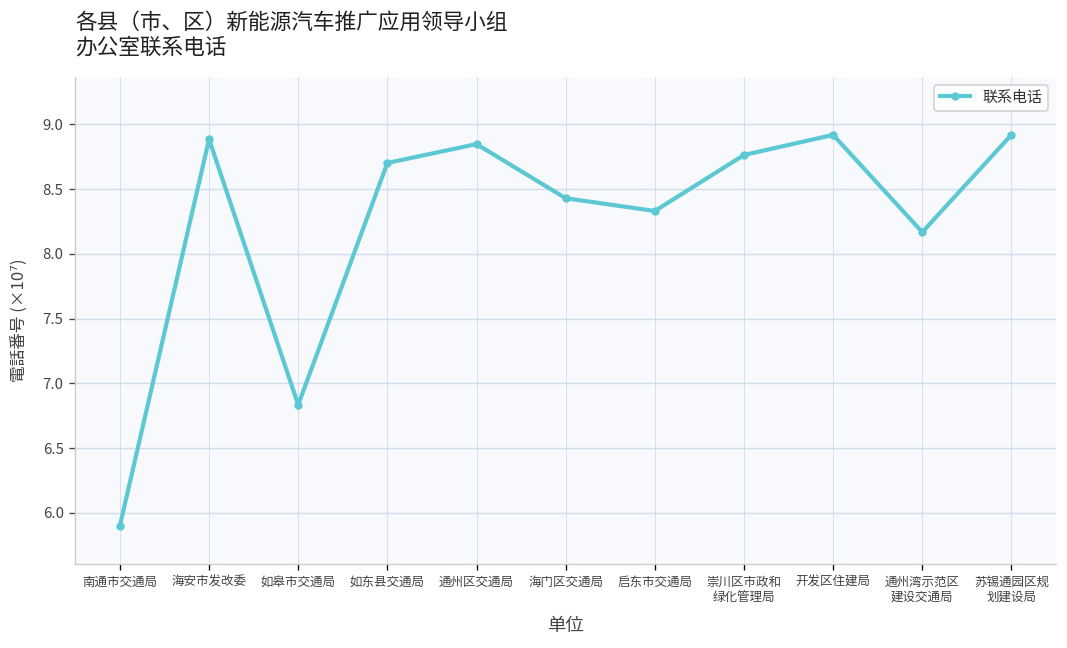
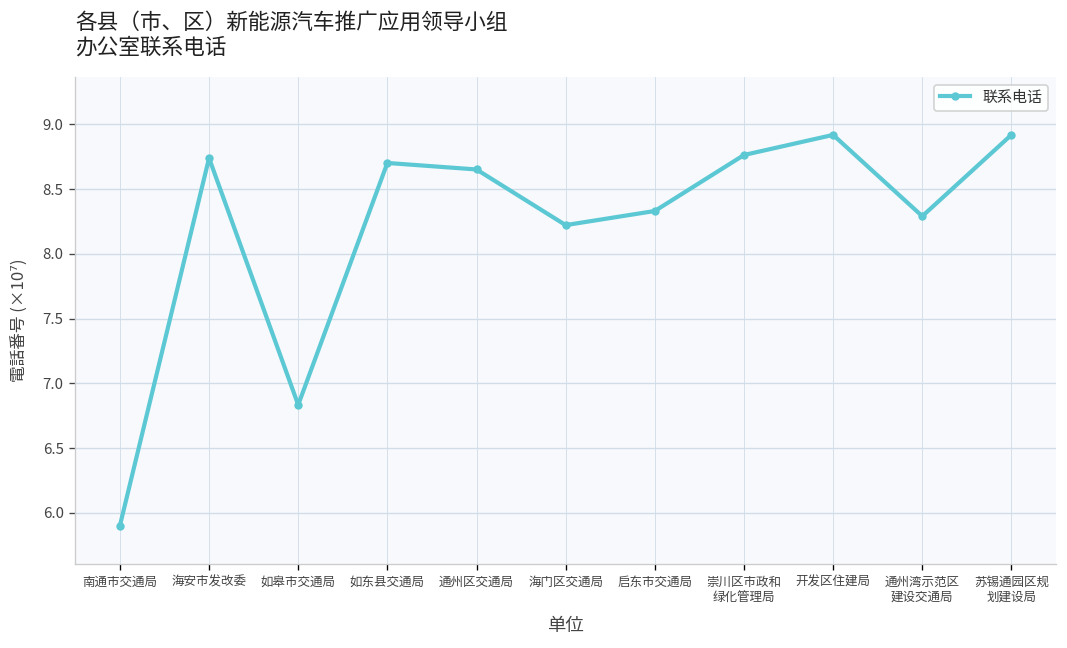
海安市发改委: 8.89 -> 8.74
通州区交通局: 8.85 -> 8.65
海门区交通局: 8.43 -> 8.22
通州湾示范区 建设交通局: 8.17 -> 8.29
